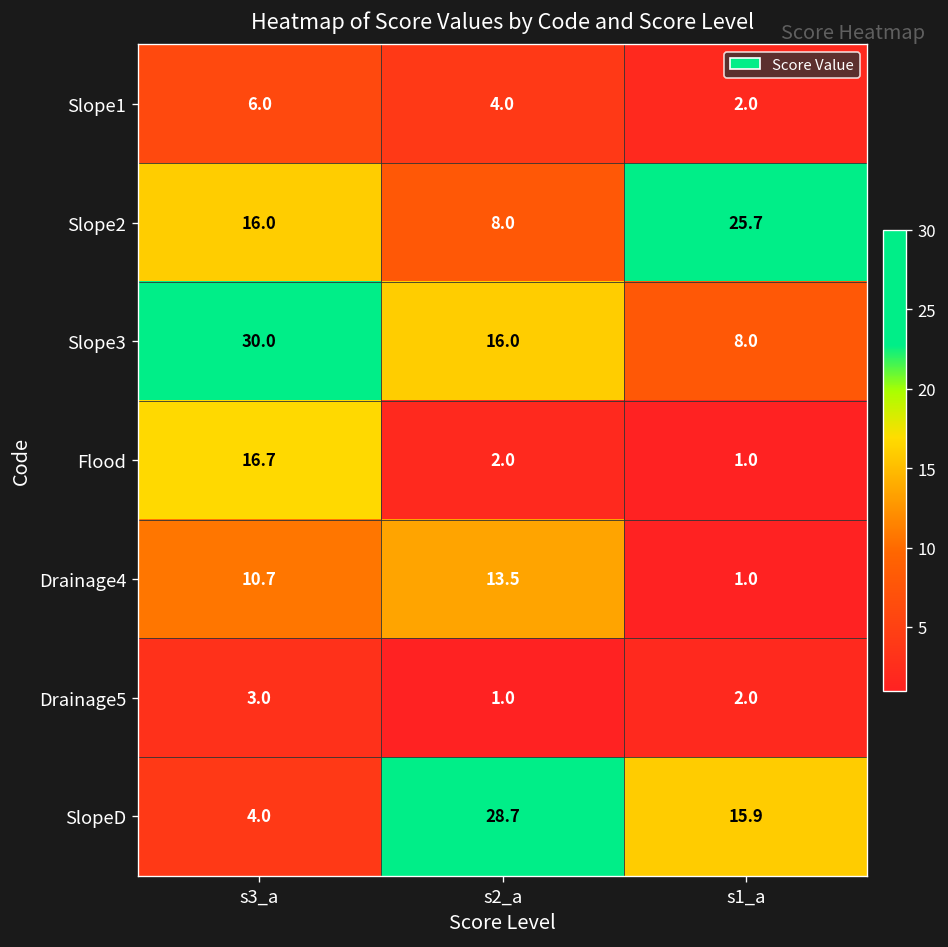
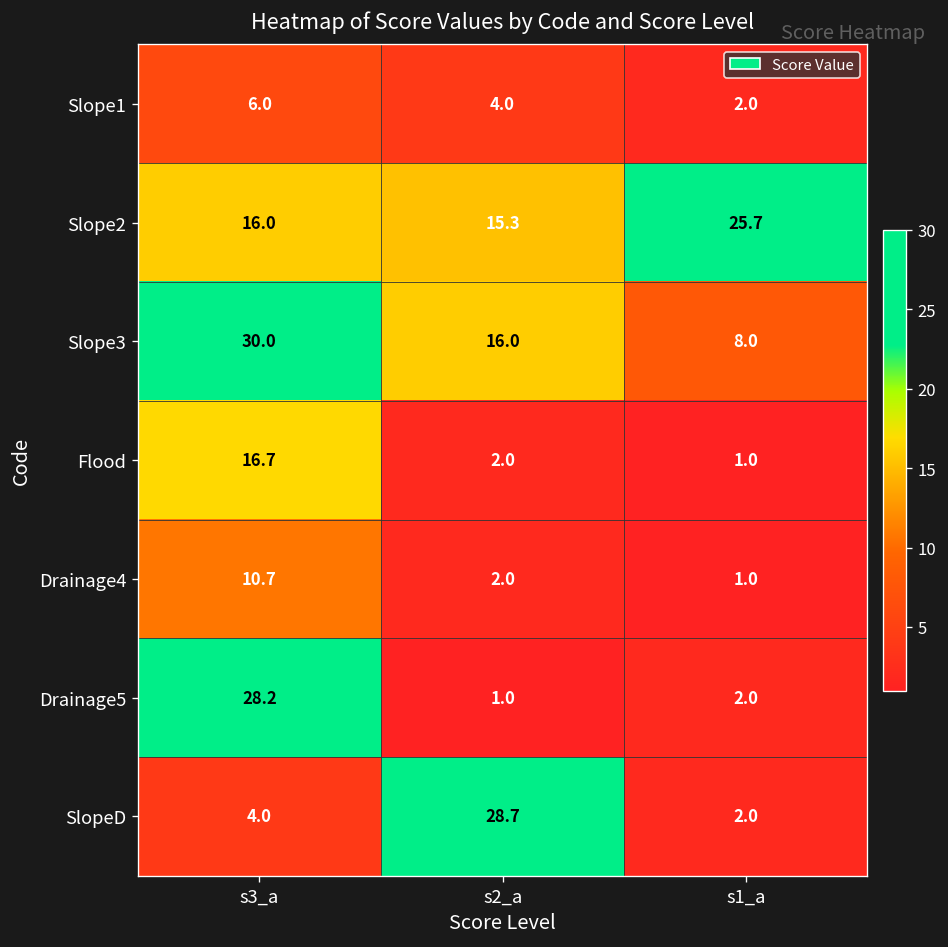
Slope2, s2_a: 8.0 -> 15.3
Drainage4, s2_a: 13.5 -> 2.0
Drainage5, s3_a: 3.0 -> 28.2
SlopeD, s1_a: 15.9 -> 2.0
